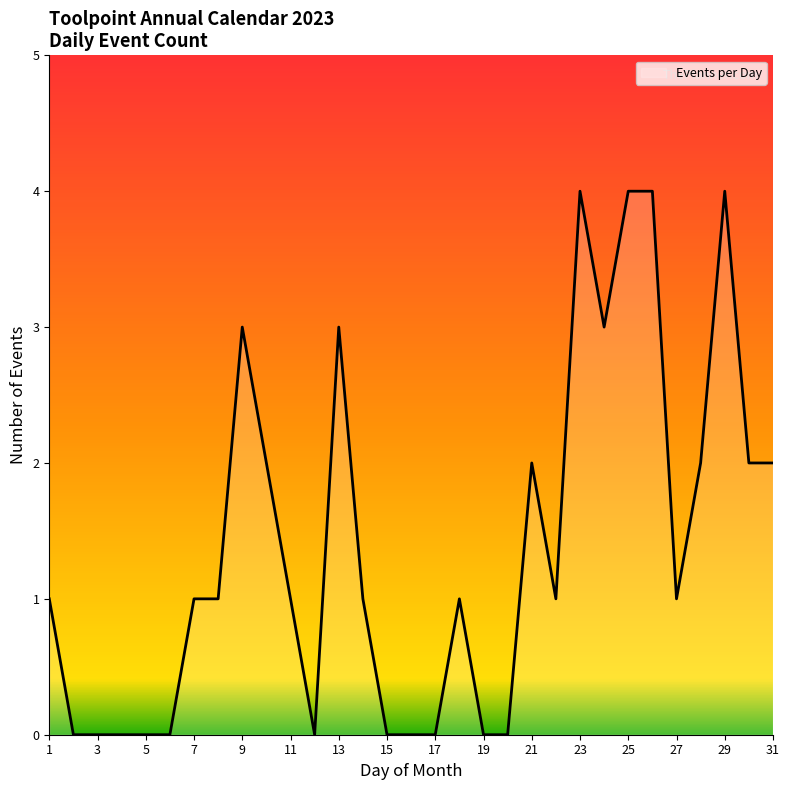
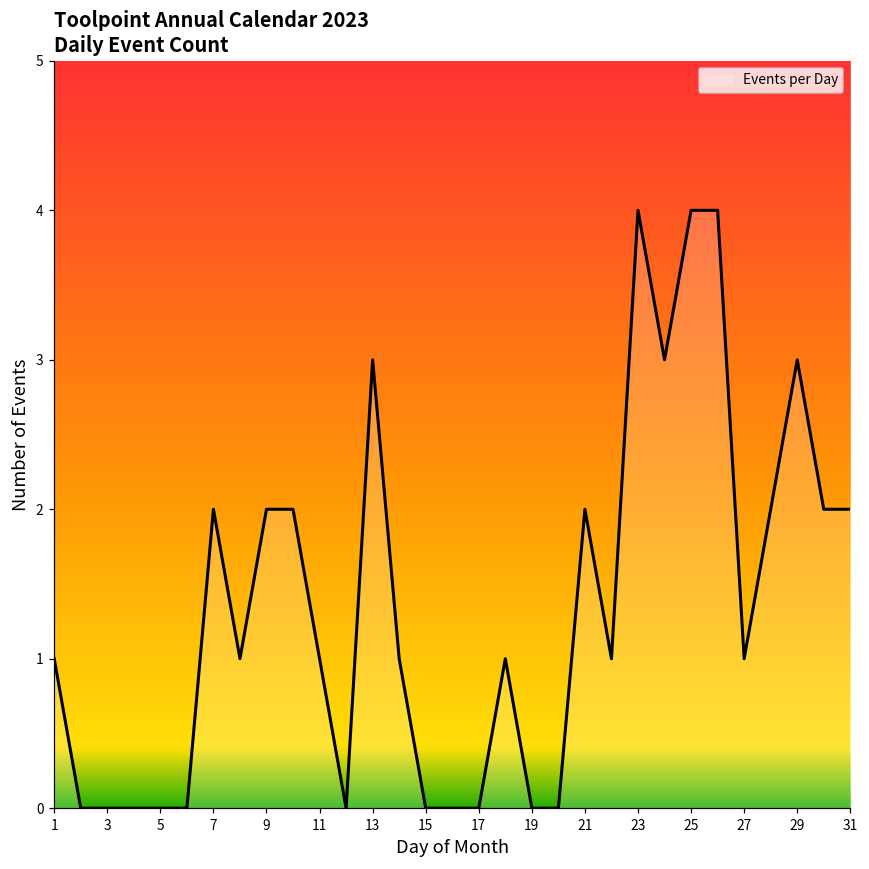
7: 1 -> 2
9: 3 -> 2
29: 4 -> 3
